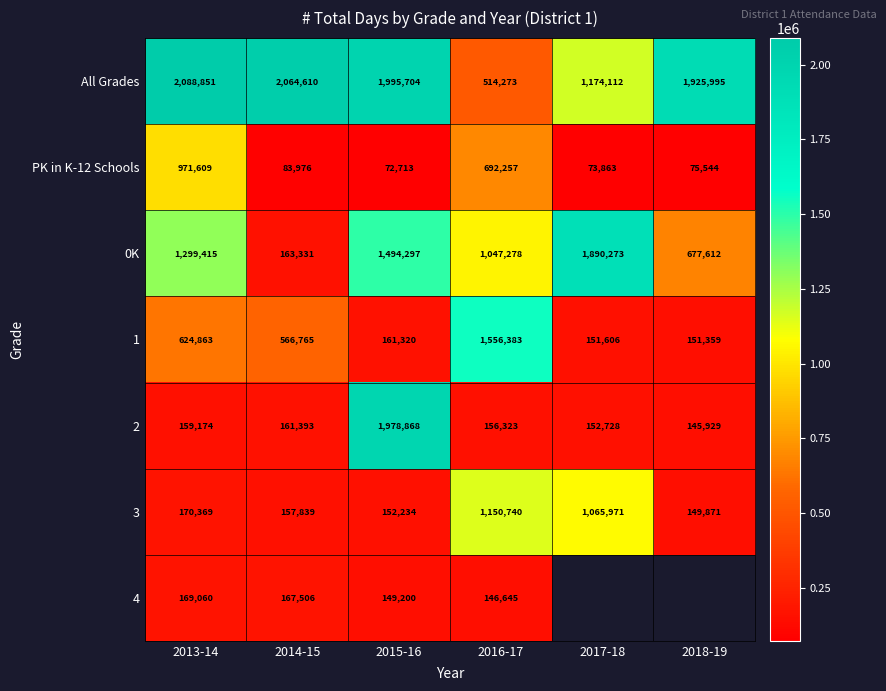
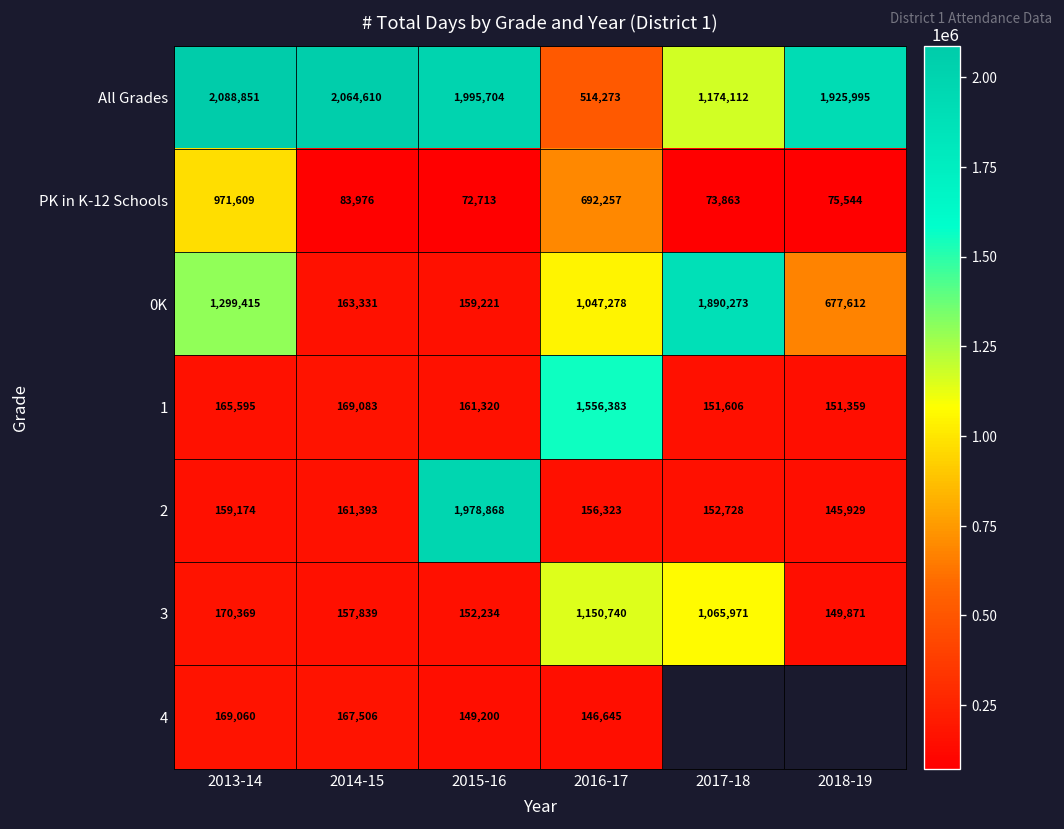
0K, 2015-16: 1,494,297 -> 159,221
1, 2013-14: 624,863 -> 165,595
1, 2014-15: 566,765 -> 169,083
